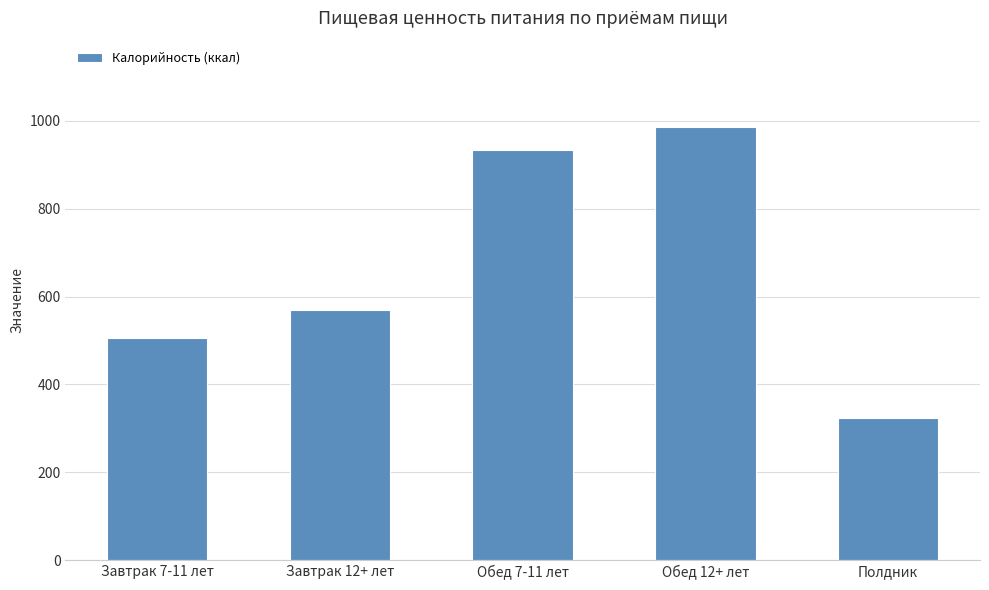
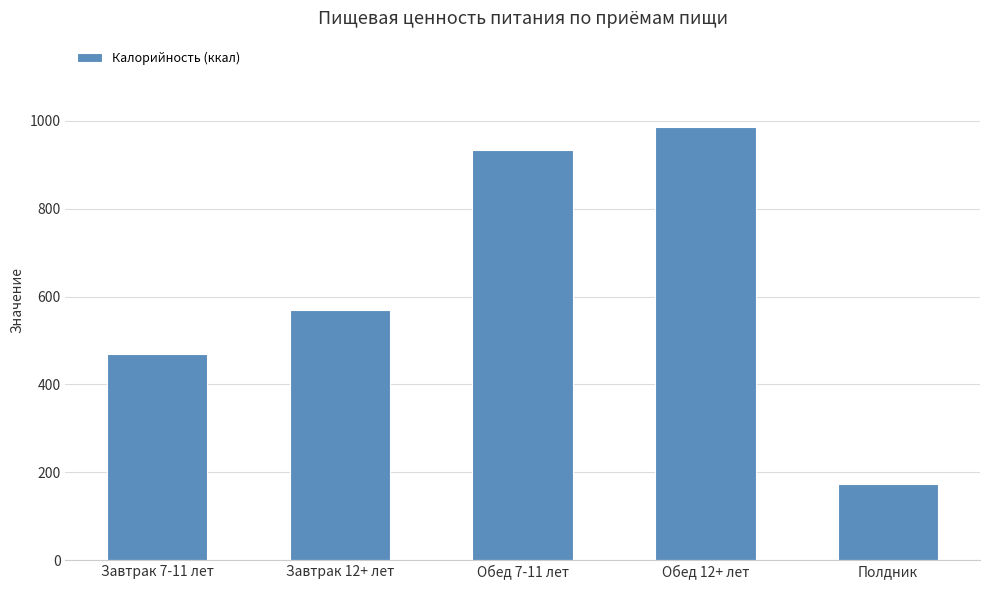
Завтрак 7-11 лет: 510 -> 470
Полдник: 320 -> 170
